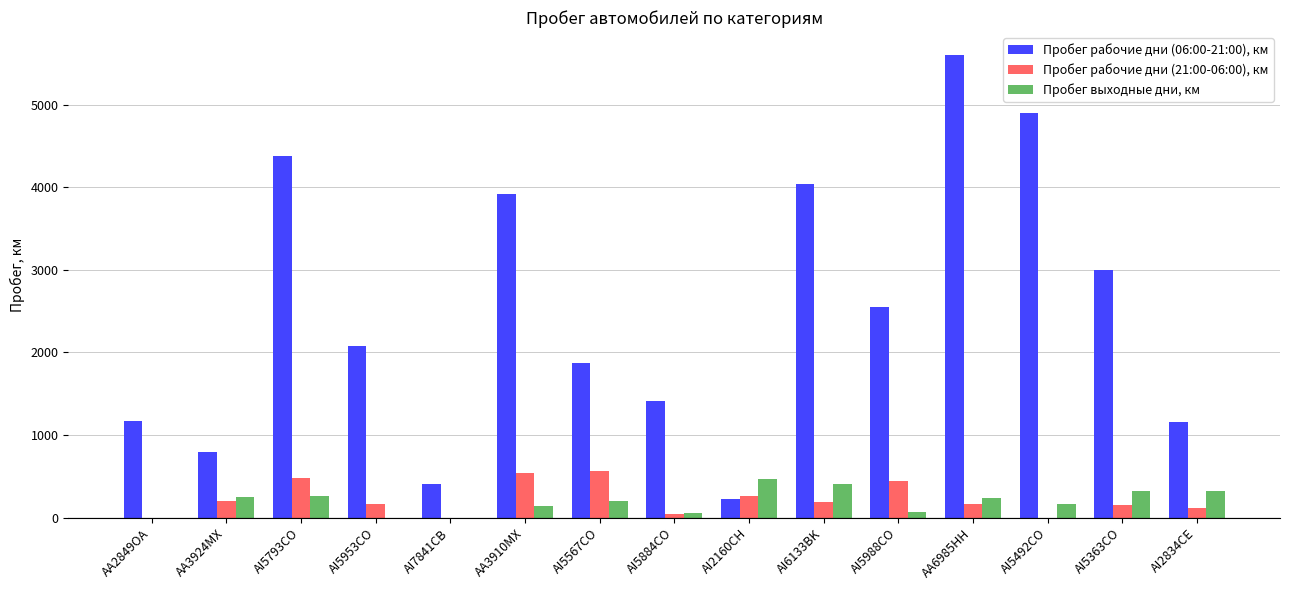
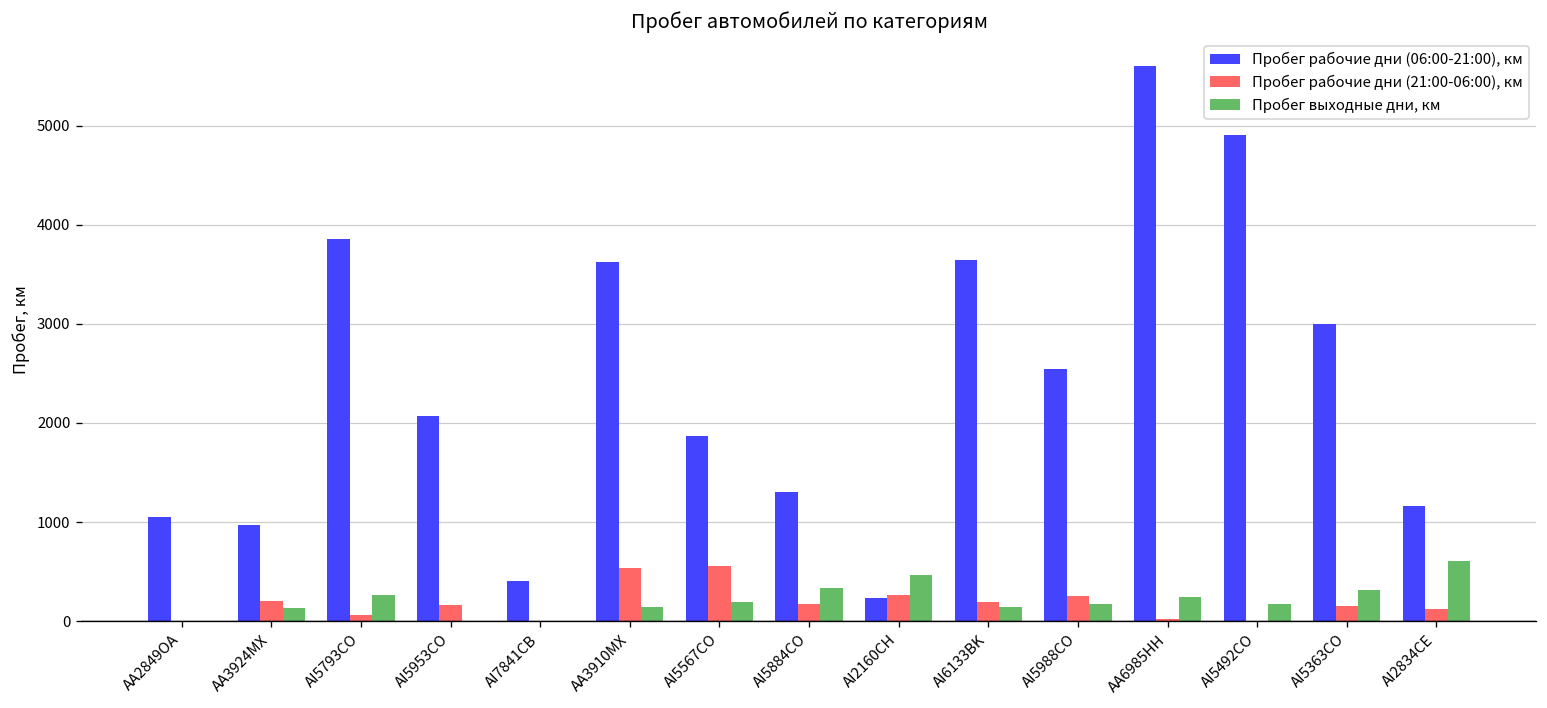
Пробег рабочие дни (06:00-21:00), км, AA2849OA: 1200 -> 1000
Пробег рабочие дни (06:00-21:00), км, AA3924MX: 800 -> 1000
Пробег выходные дни, км, AA3924MX: 300 -> 100
Пробег рабочие дни (06:00-21:00), км, AI5793CO: 4400 -> 3900
Пробег рабочие дни (21:00-06:00), км, AI5793CO: 500 -> 100
Пробег рабочие дни (06:00-21:00), км, AA3910MX: 3900 -> 3600
Пробег рабочие дни (06:00-21:00), км, AI5884CO: 1400 -> 1300
Пробег рабочие дни (21:00-06:00), км, AI5884CO: 100 -> 200
Пробег выходные дни, км, AI5884CO: 100 -> 300
Пробег рабочие дни (06:00-21:00), км, AI6133BK: 4000 -> 3600
Пробег выходные дни, км, AI6133BK: 400 -> 100
Пробег рабочие дни (21:00-06:00), км, AI5988CO: 400 -> 300
Пробег выходные дни, км, AI5988CO: 100 -> 200
Пробег рабочие дни (21:00-06:00), км, AA6985HH: 200 -> 0
Пробег выходные дни, км, AI2834CE: 300 -> 600
